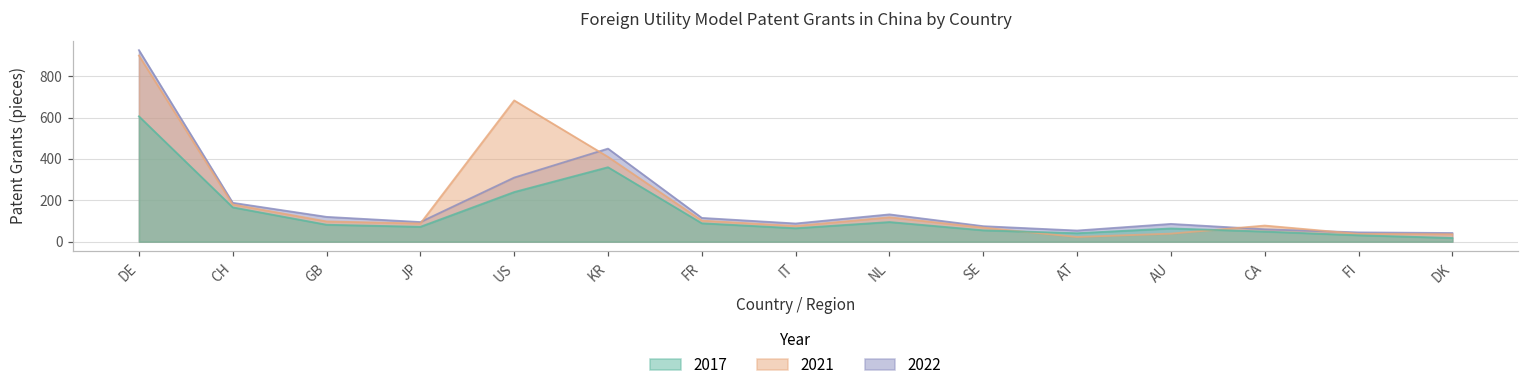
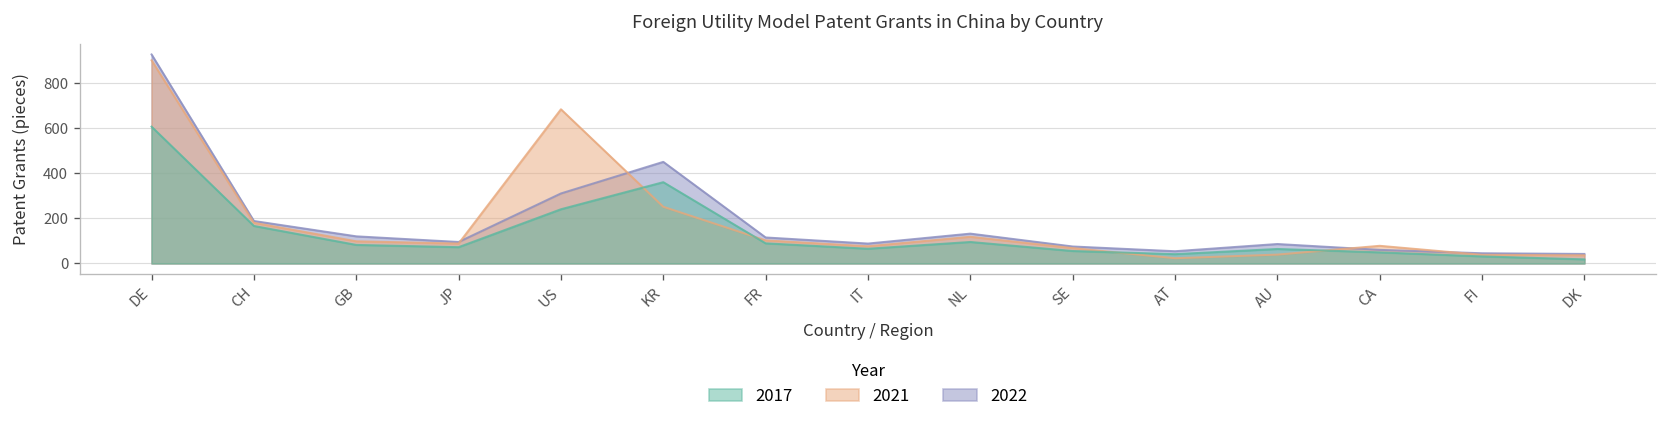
2021, KR: 410 -> 250
